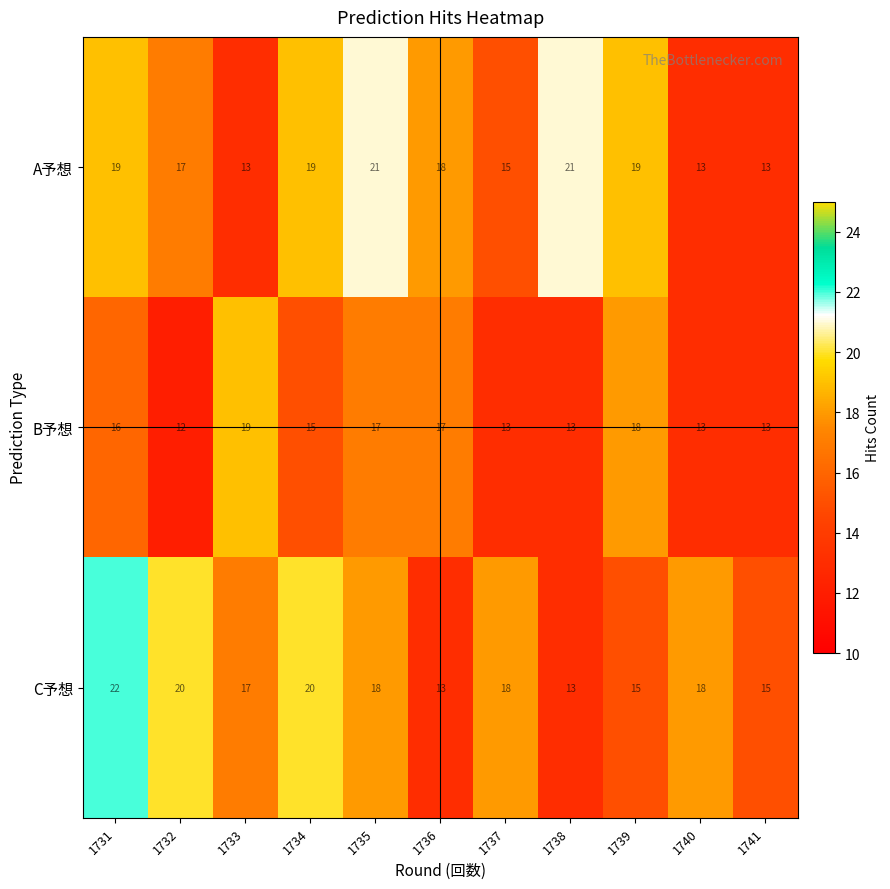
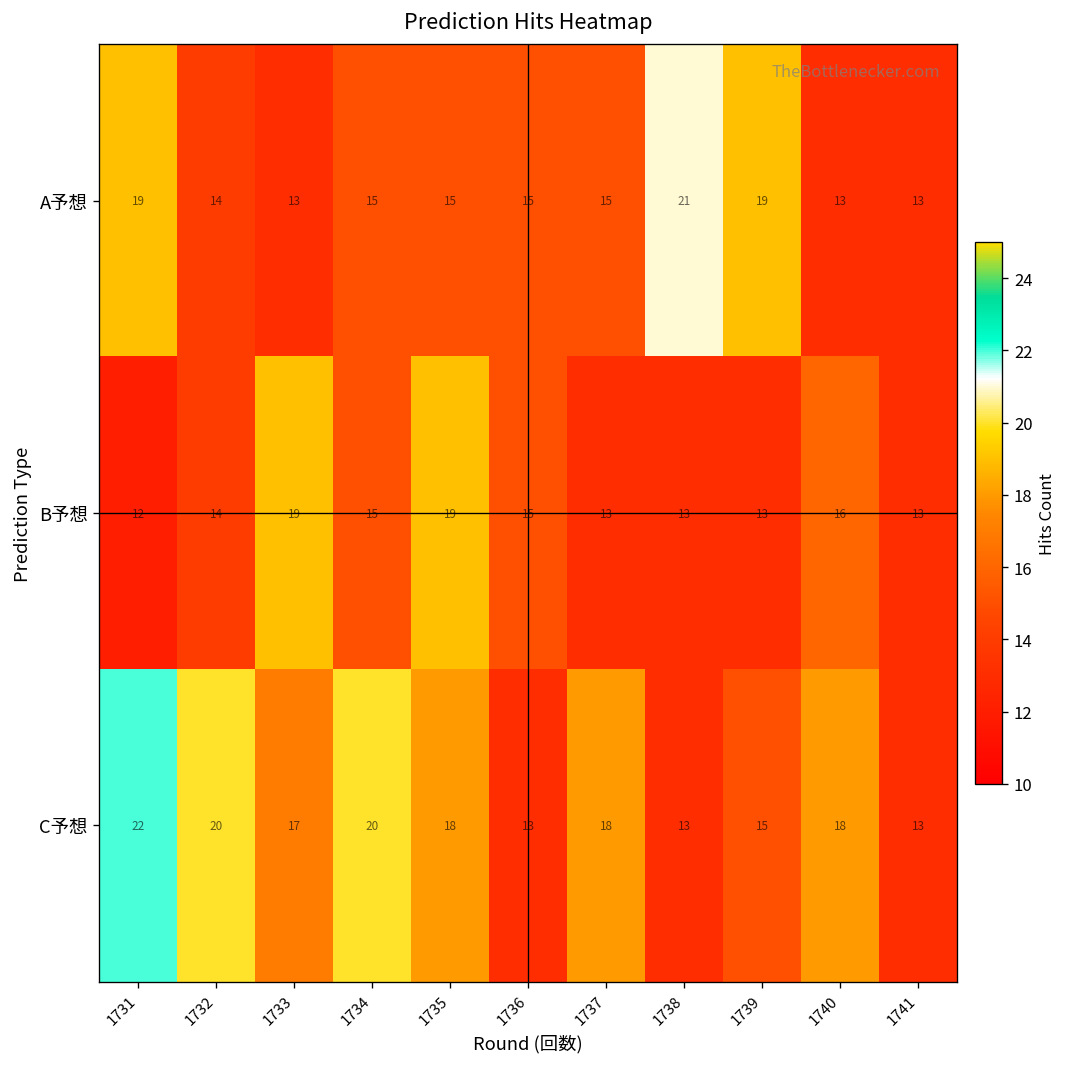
A予想, 1732: 17 -> 14
A予想, 1734: 19 -> 15
A予想, 1735: 21 -> 15
A予想, 1736: 18 -> 15
B予想, 1731: 16 -> 12
B予想, 1732: 12 -> 14
B予想, 1735: 17 -> 19
B予想, 1736: 17 -> 15
B予想, 1739: 18 -> 13
B予想, 1740: 13 -> 16
C予想, 1741: 15 -> 13
